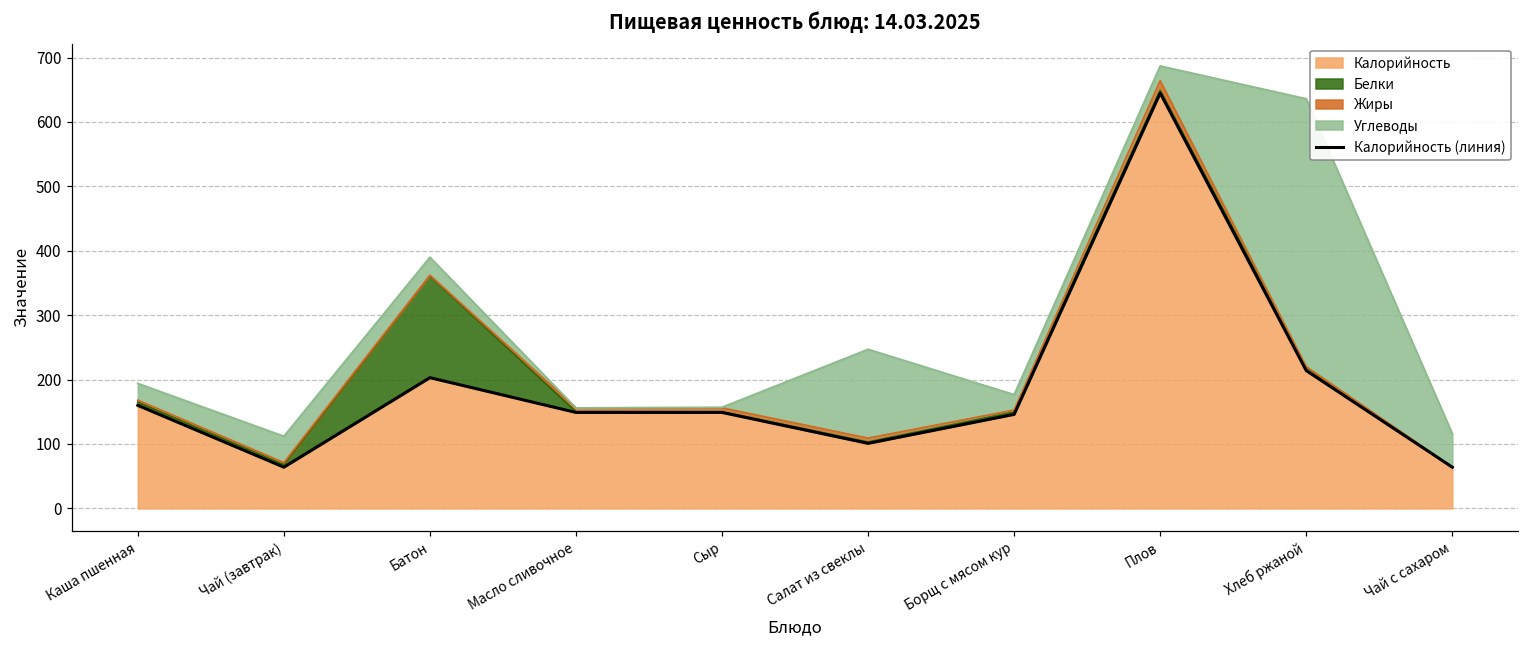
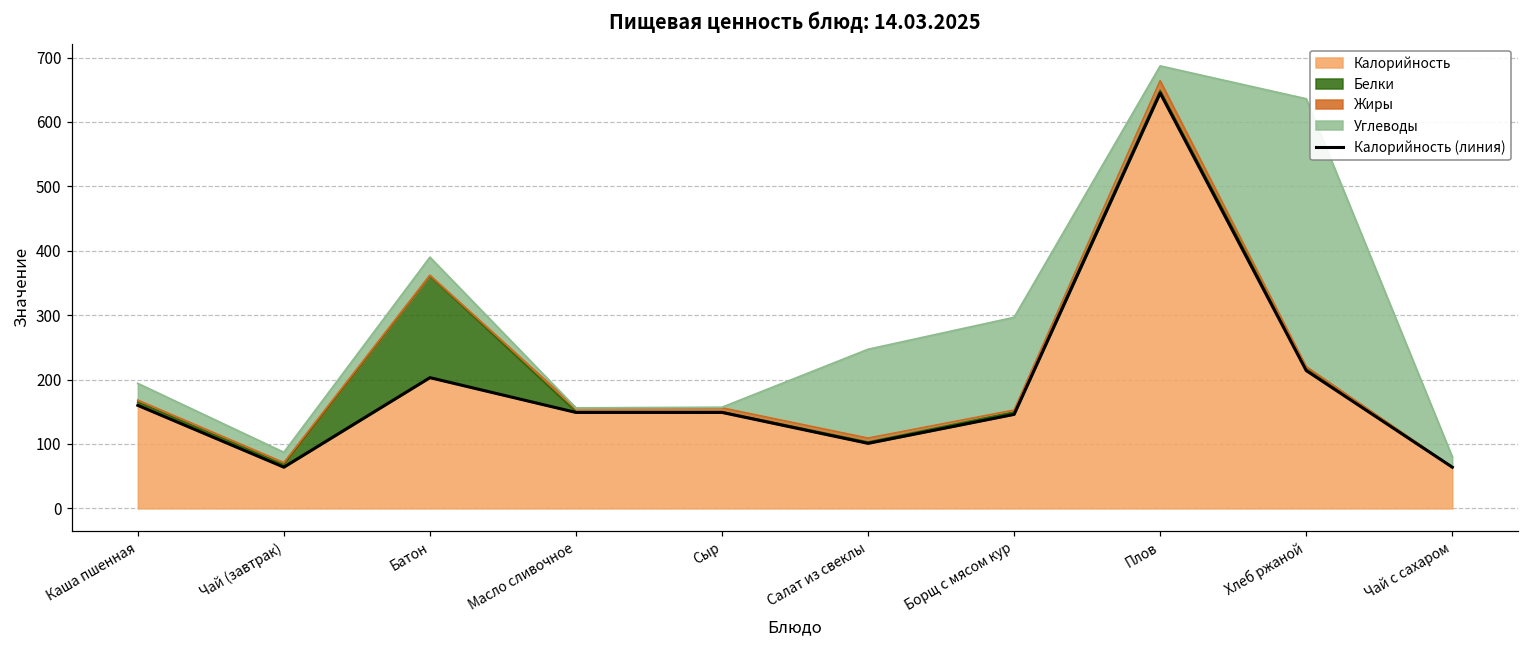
Углеводы, Чай (завтрак): 40 -> 20
Углеводы, Борщ с мясом кур: 20 -> 140
Углеводы, Чай с сахаром: 50 -> 20
